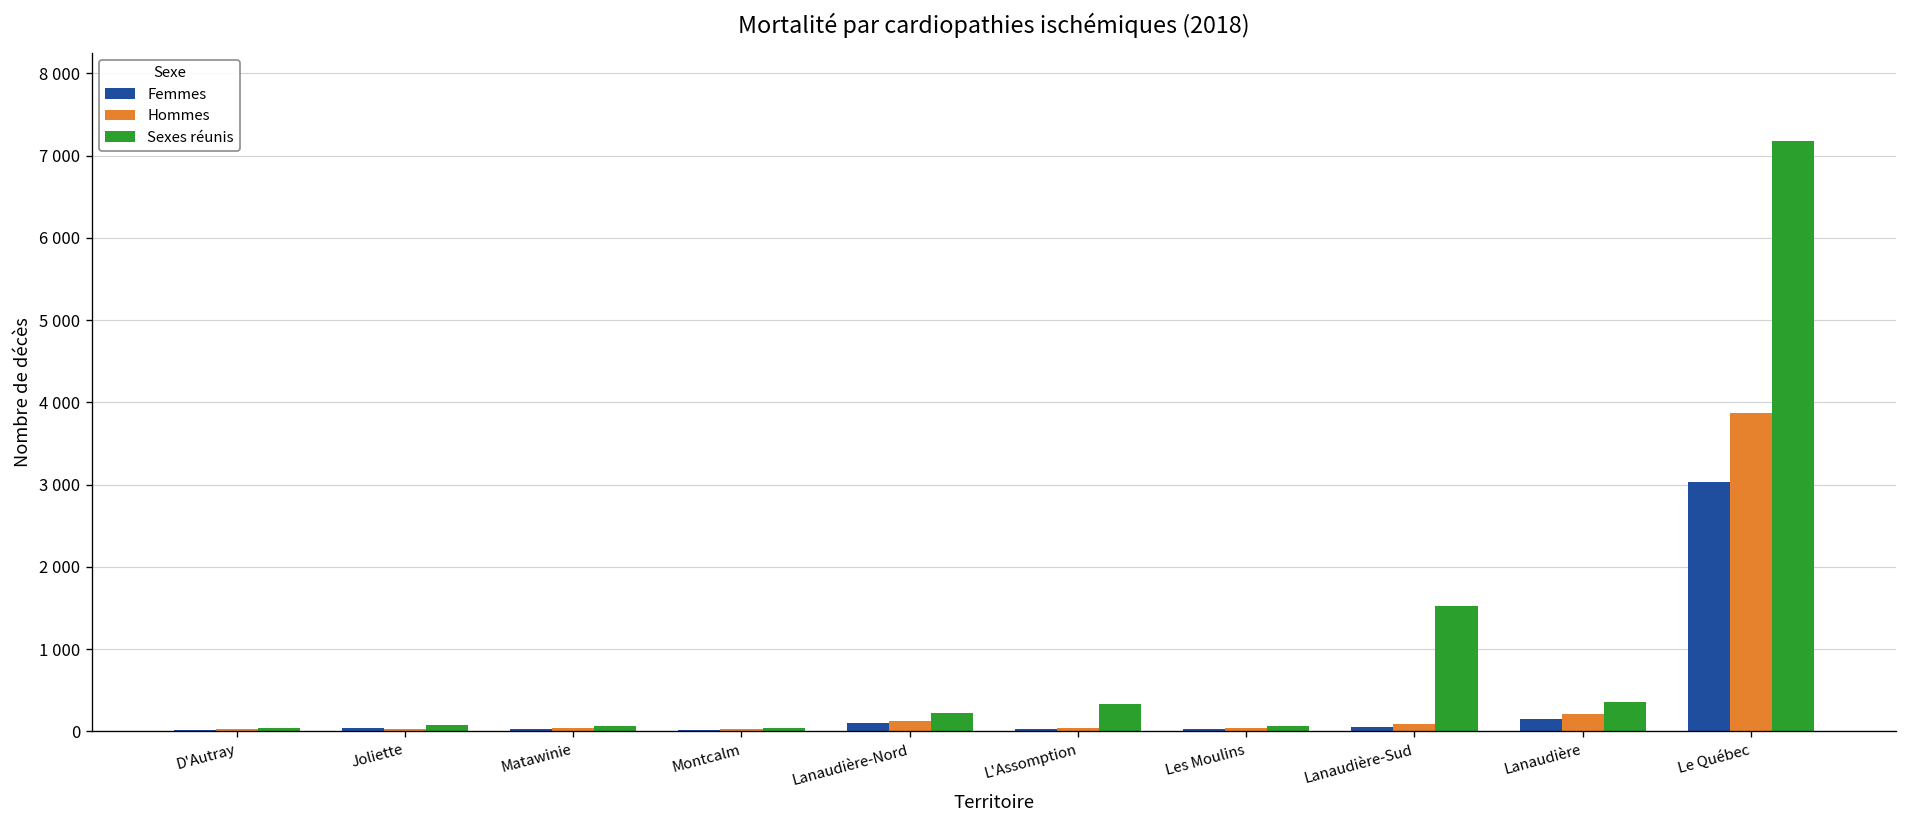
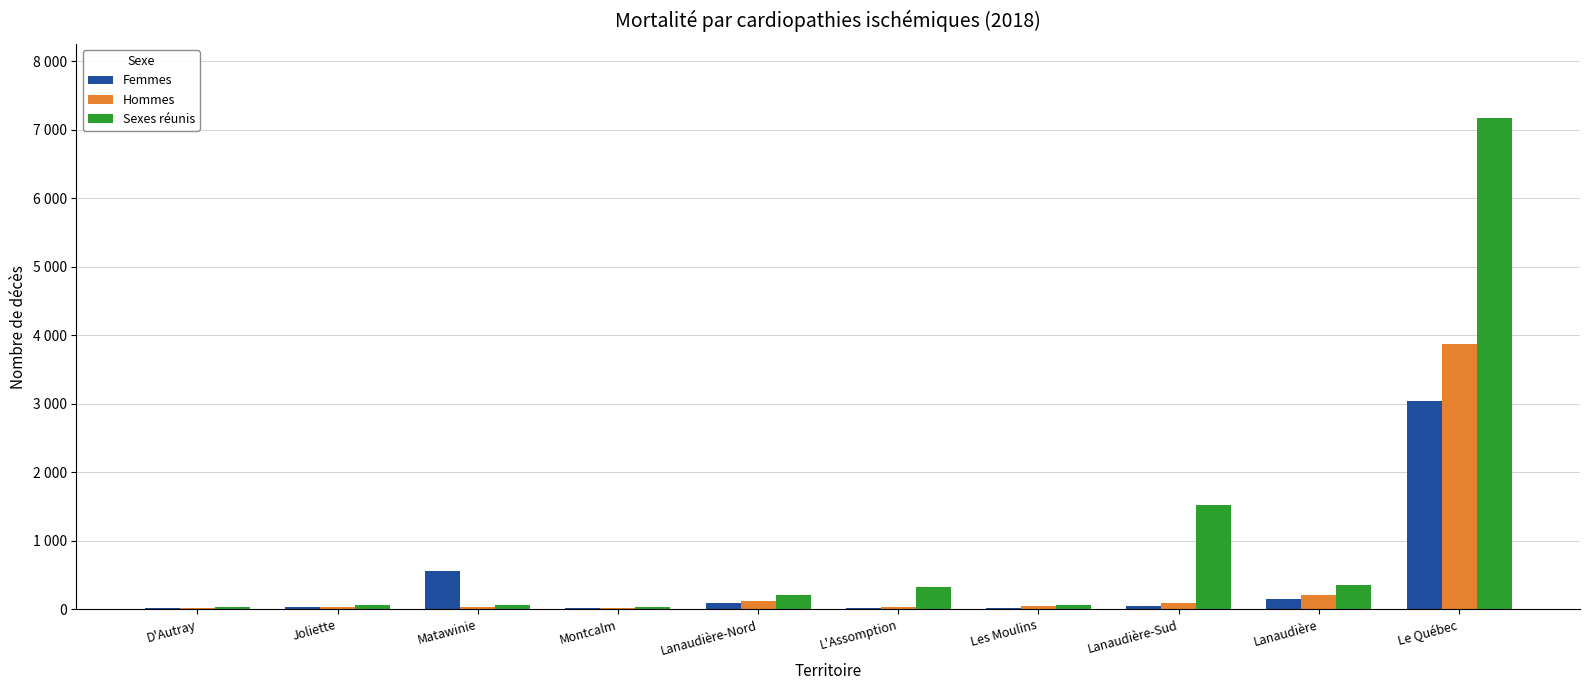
Femmes, Matawinie: 0 -> 600
